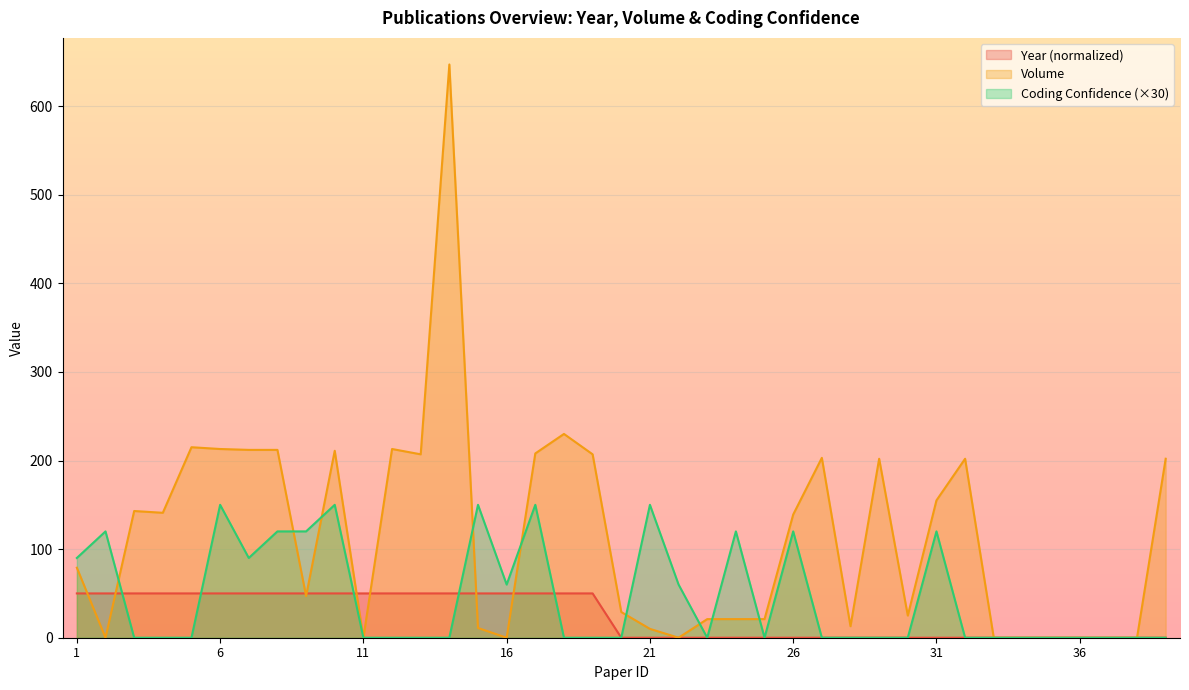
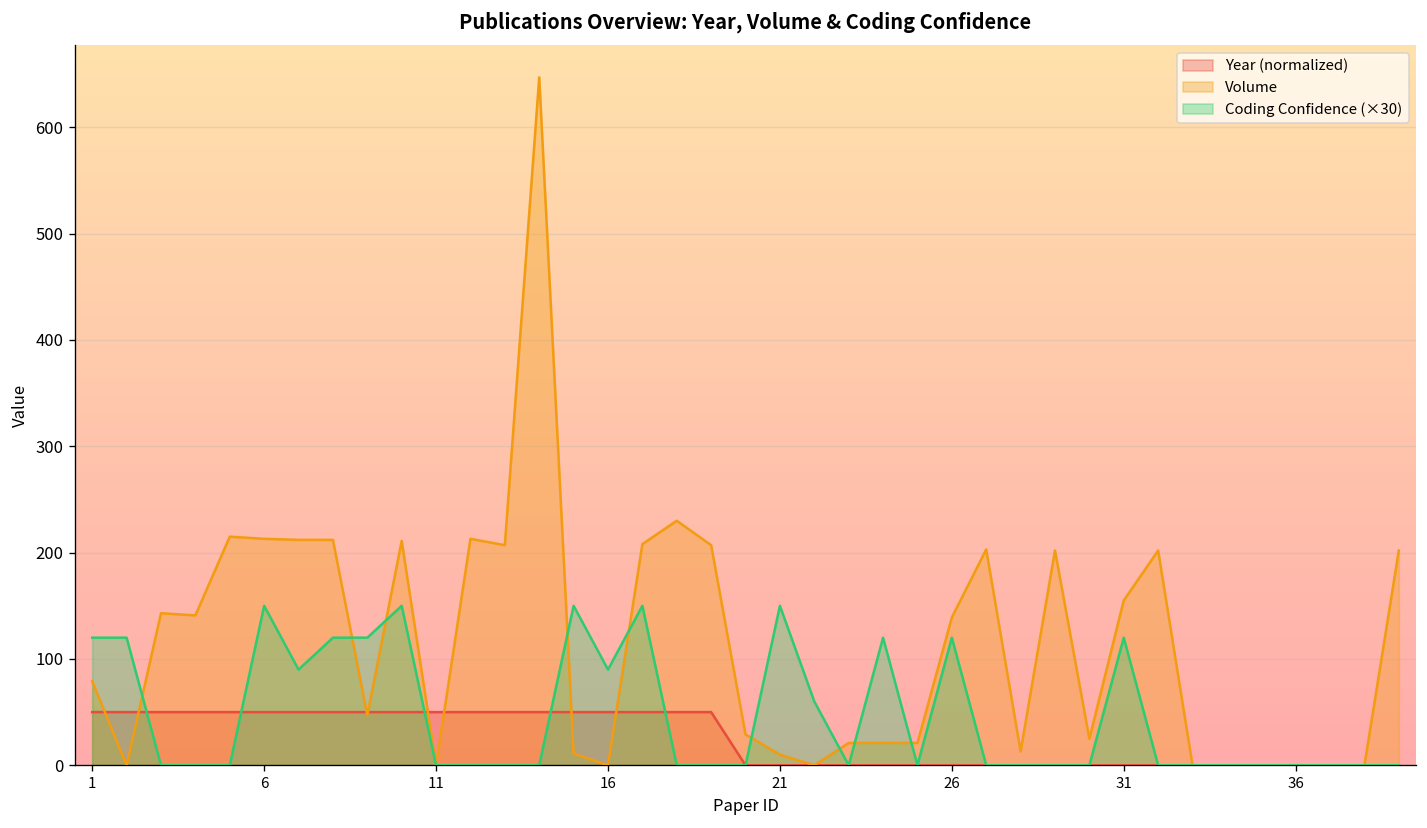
Coding Confidence (×30), 1: 90 -> 120
Coding Confidence (×30), 16: 60 -> 90
